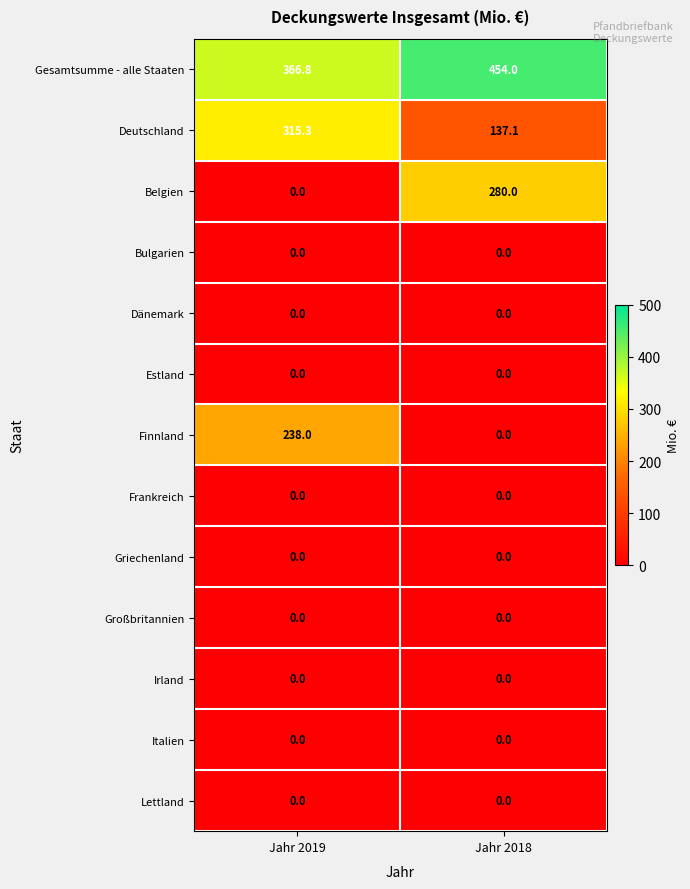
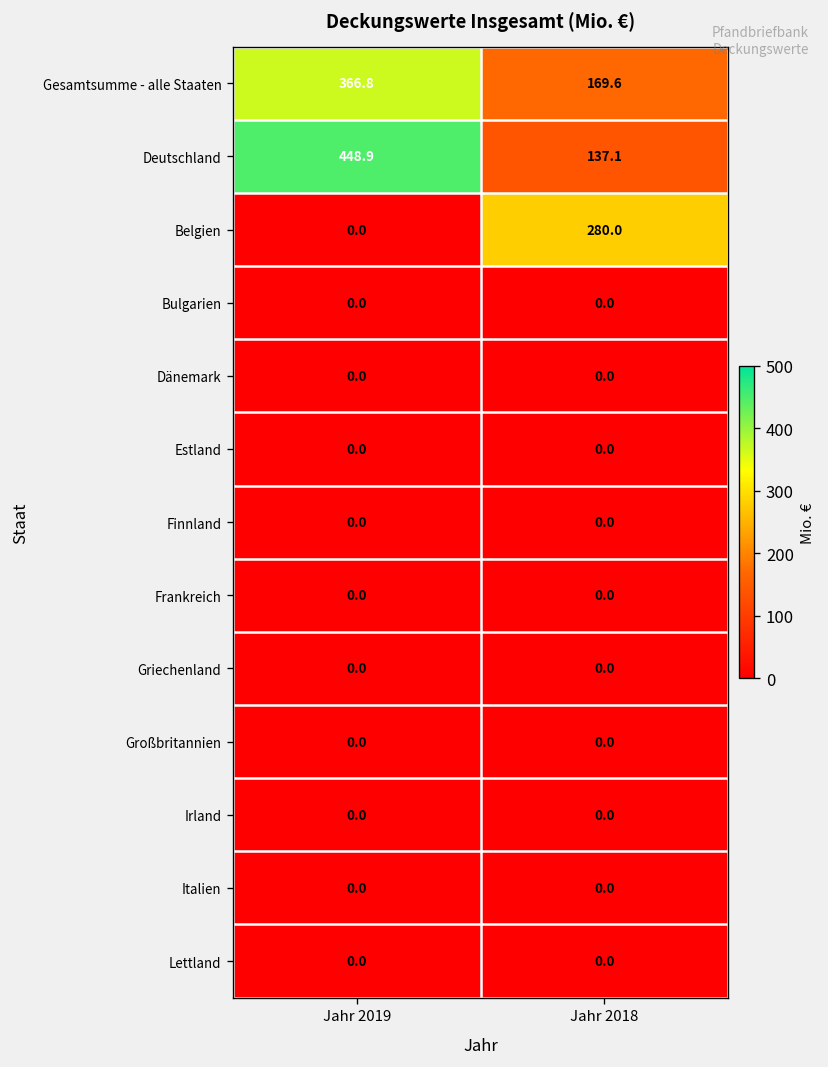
Gesamtsumme - alle Staaten, Jahr 2018: 454.0 -> 169.6
Deutschland, Jahr 2019: 315.3 -> 448.9
Finnland, Jahr 2019: 238.0 -> 0.0
